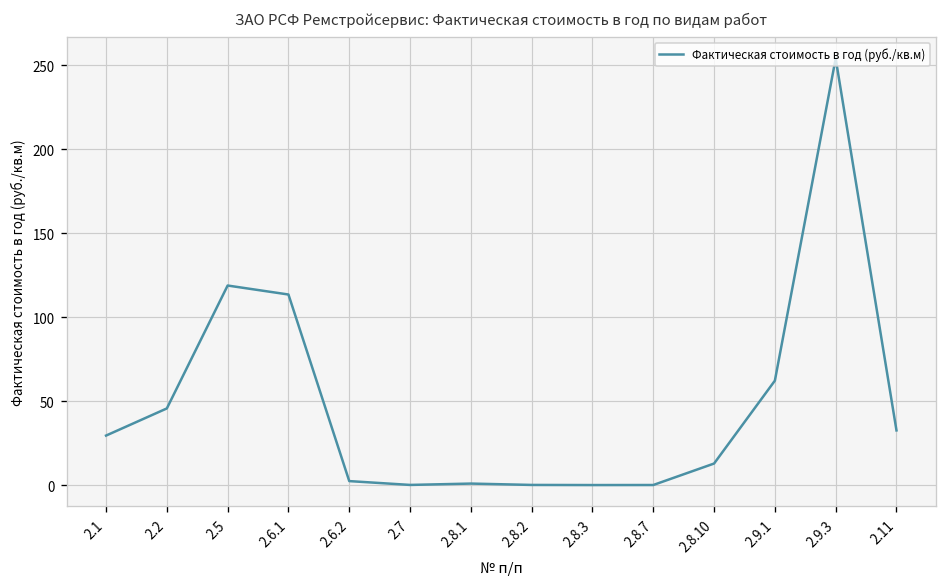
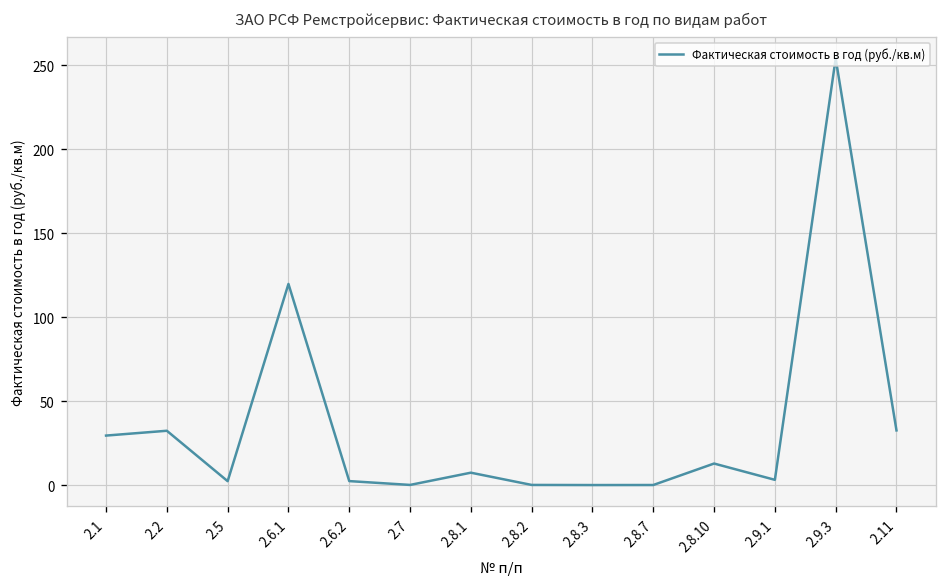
2.2: 46 -> 32
2.5: 119 -> 2
2.6.1: 114 -> 120
2.8.1: 1 -> 7
2.9.1: 62 -> 3
